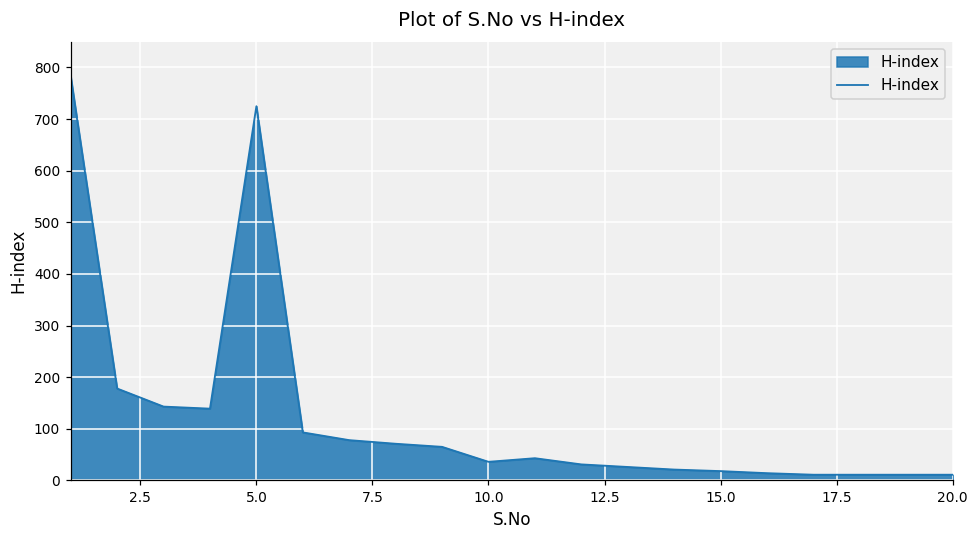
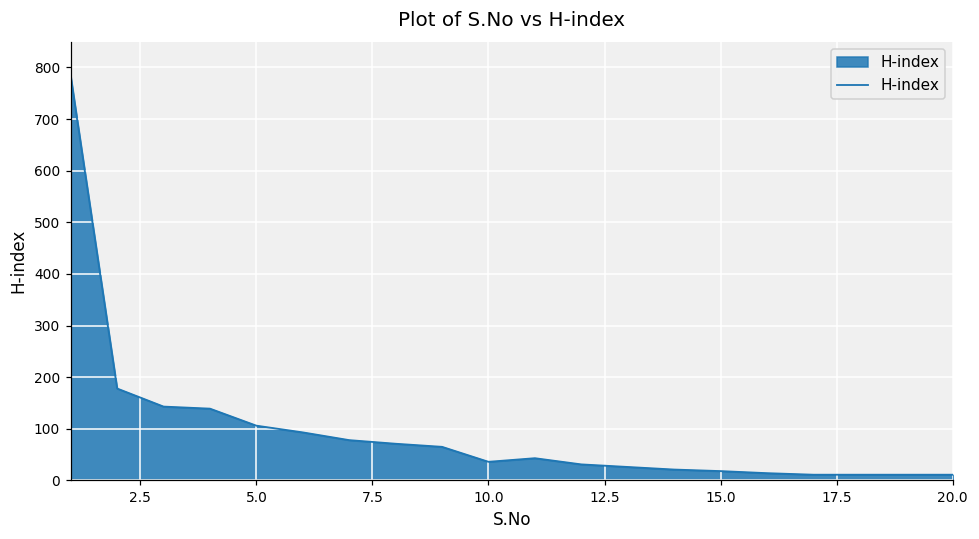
5.0: 730 -> 110
